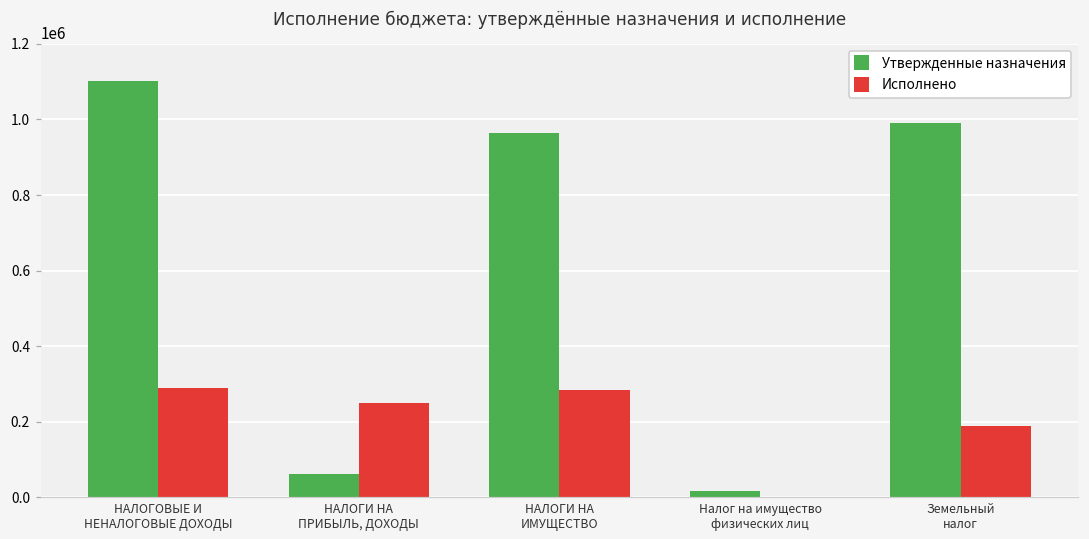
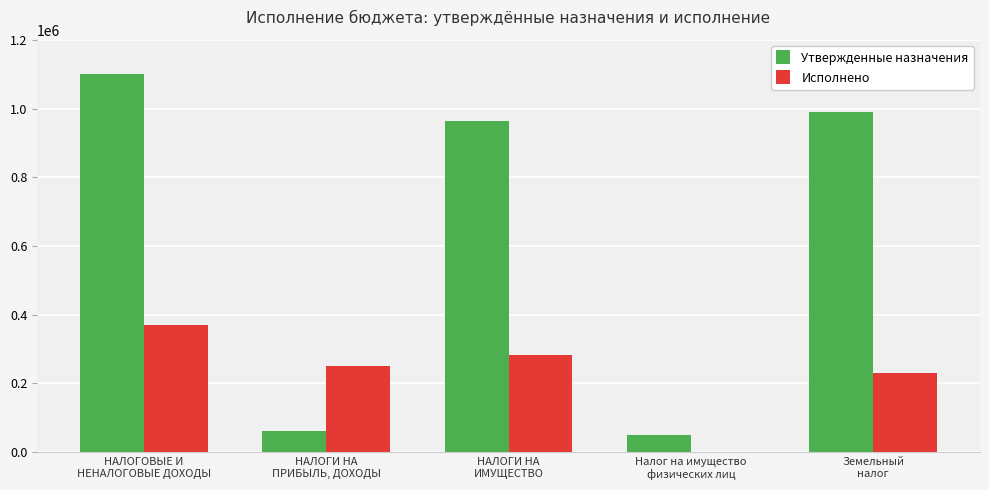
Исполнено, НАЛОГОВЫЕ И НЕНАЛОГОВЫЕ ДОХОДЫ: 290000 -> 370000
Утвержденные назначения, Налог на имущество физических лиц: 20000 -> 50000
Исполнено, Земельный налог: 190000 -> 230000
